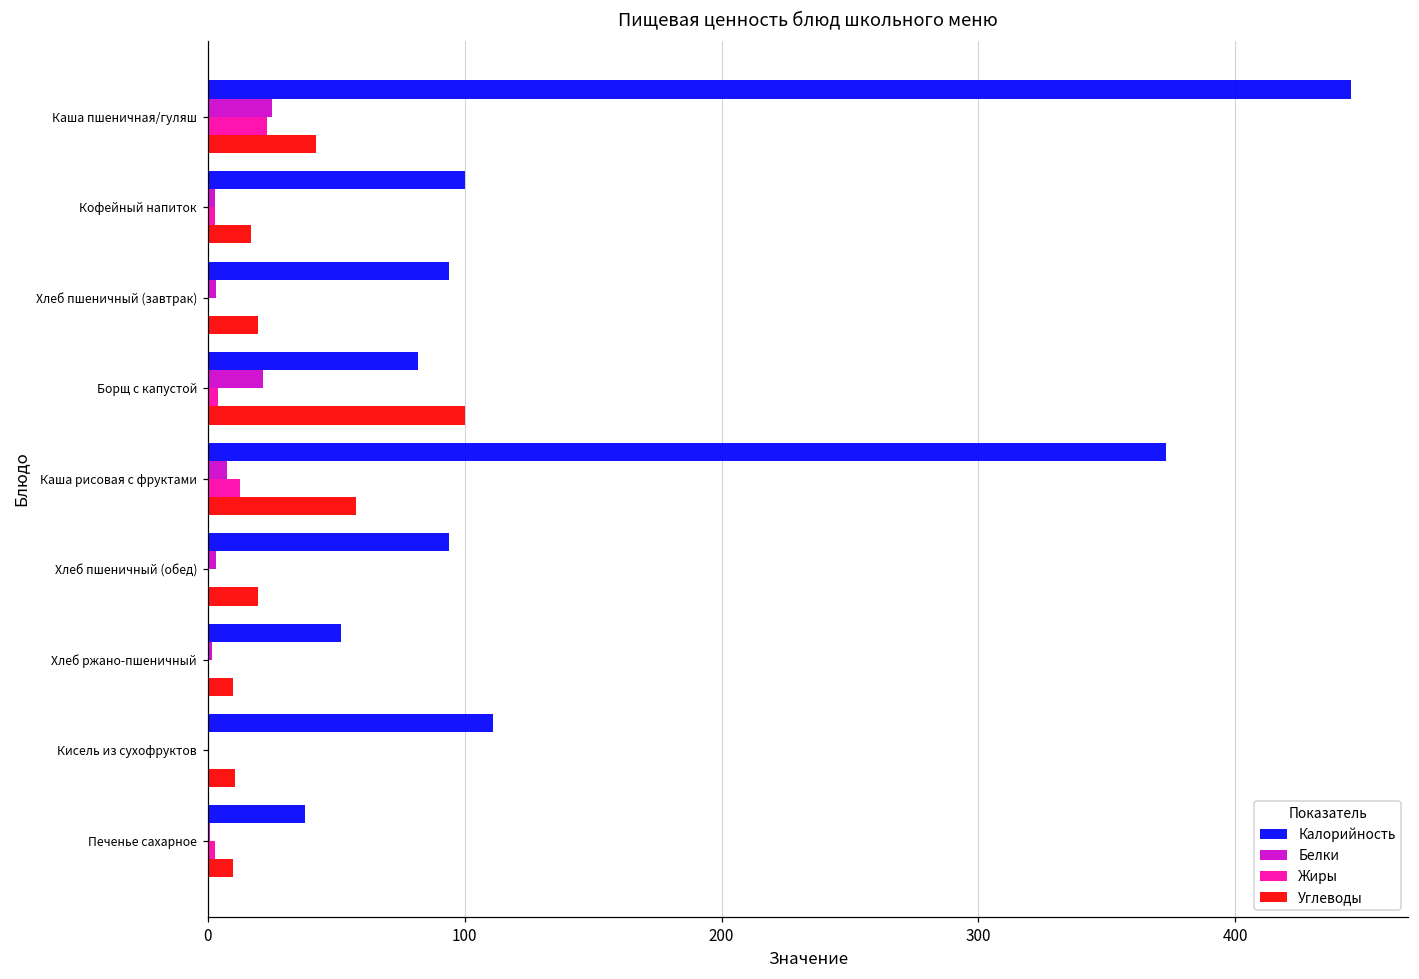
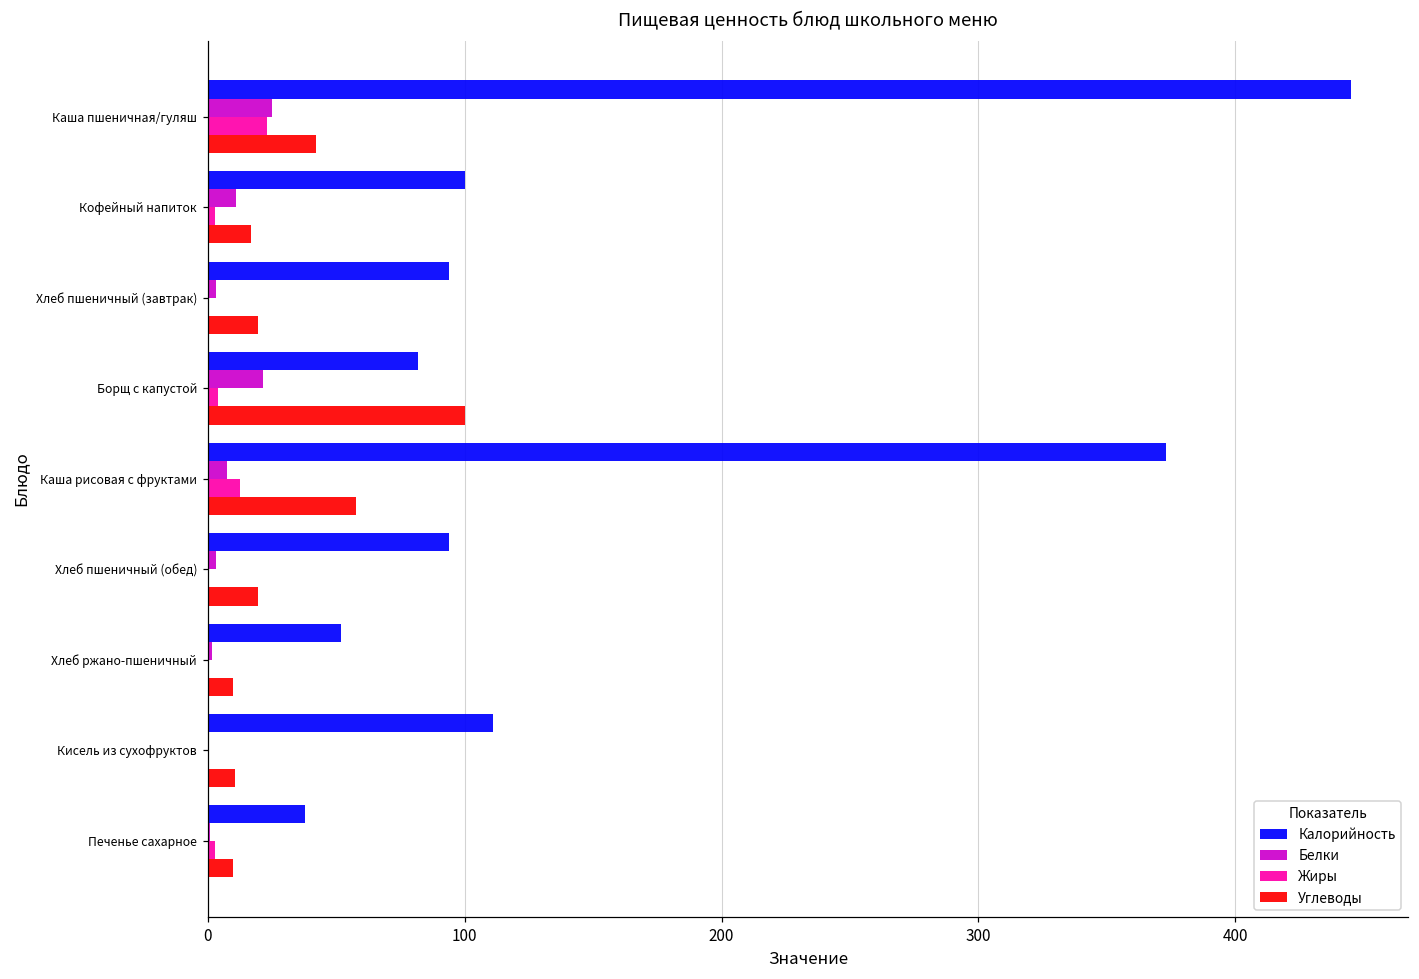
Белки, Кофейный напиток: 3 -> 11
